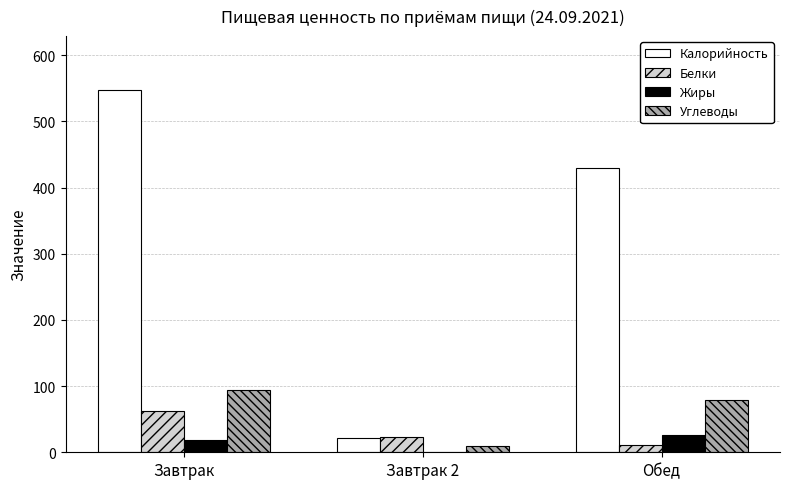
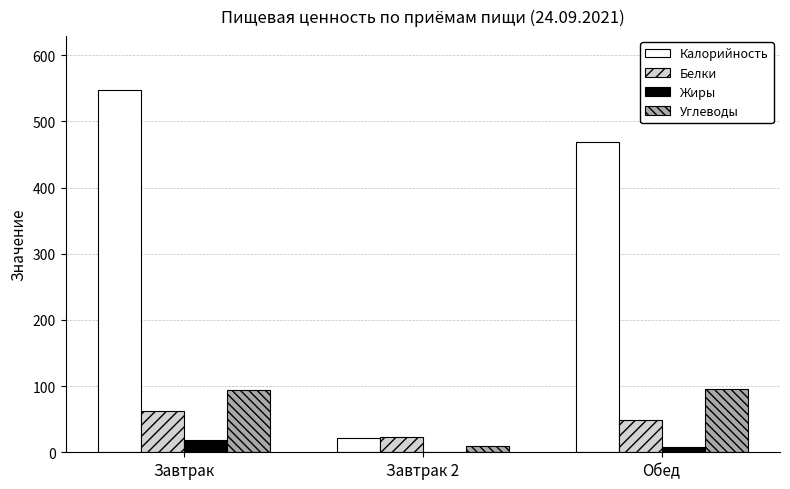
Калорийность, Обед: 430 -> 470
Белки, Обед: 10 -> 50
Жиры, Обед: 30 -> 10
Углеводы, Обед: 80 -> 100
